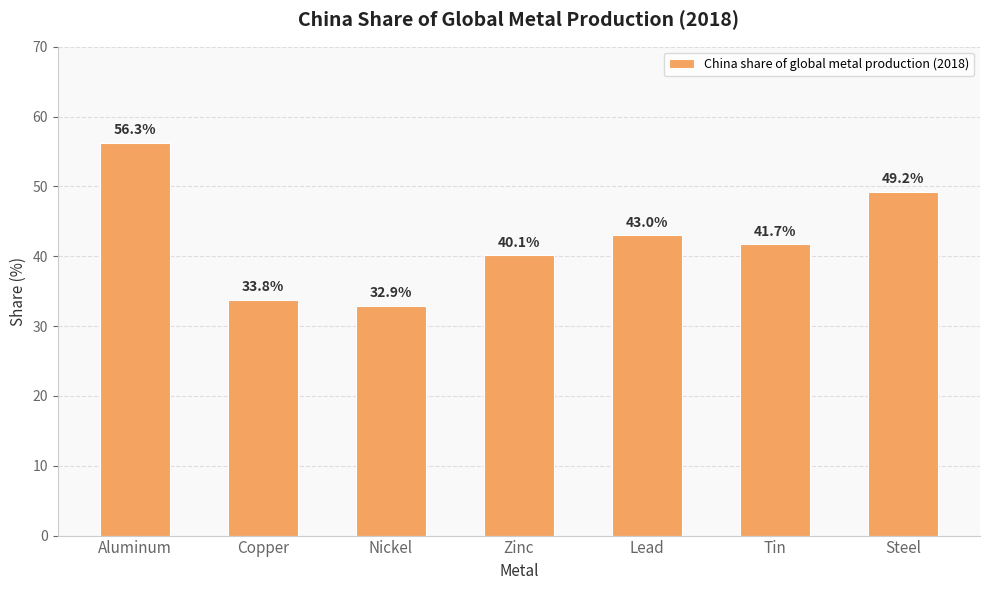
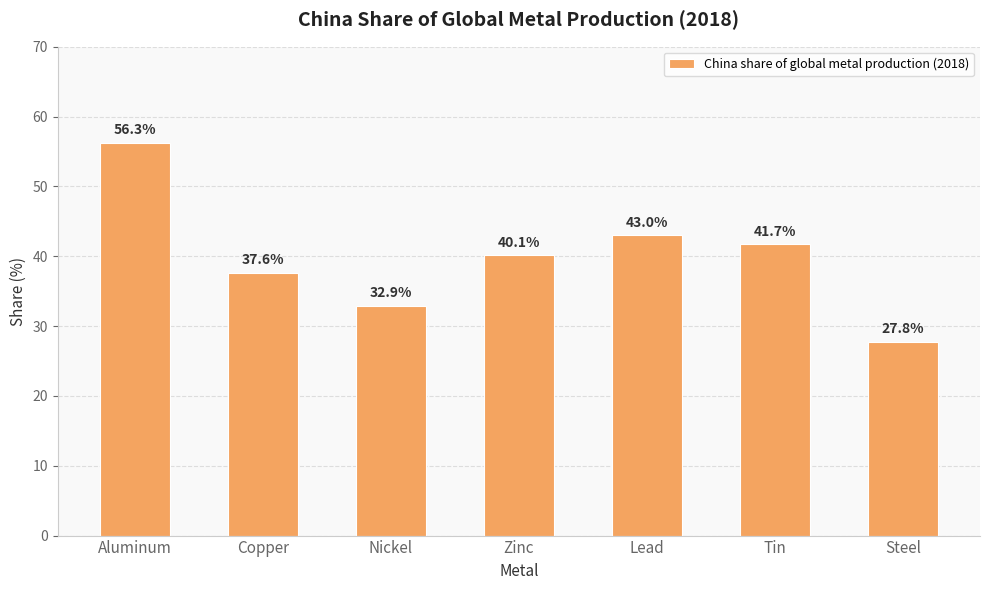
Copper: 33.8% -> 37.6%
Steel: 49.2% -> 27.8%
